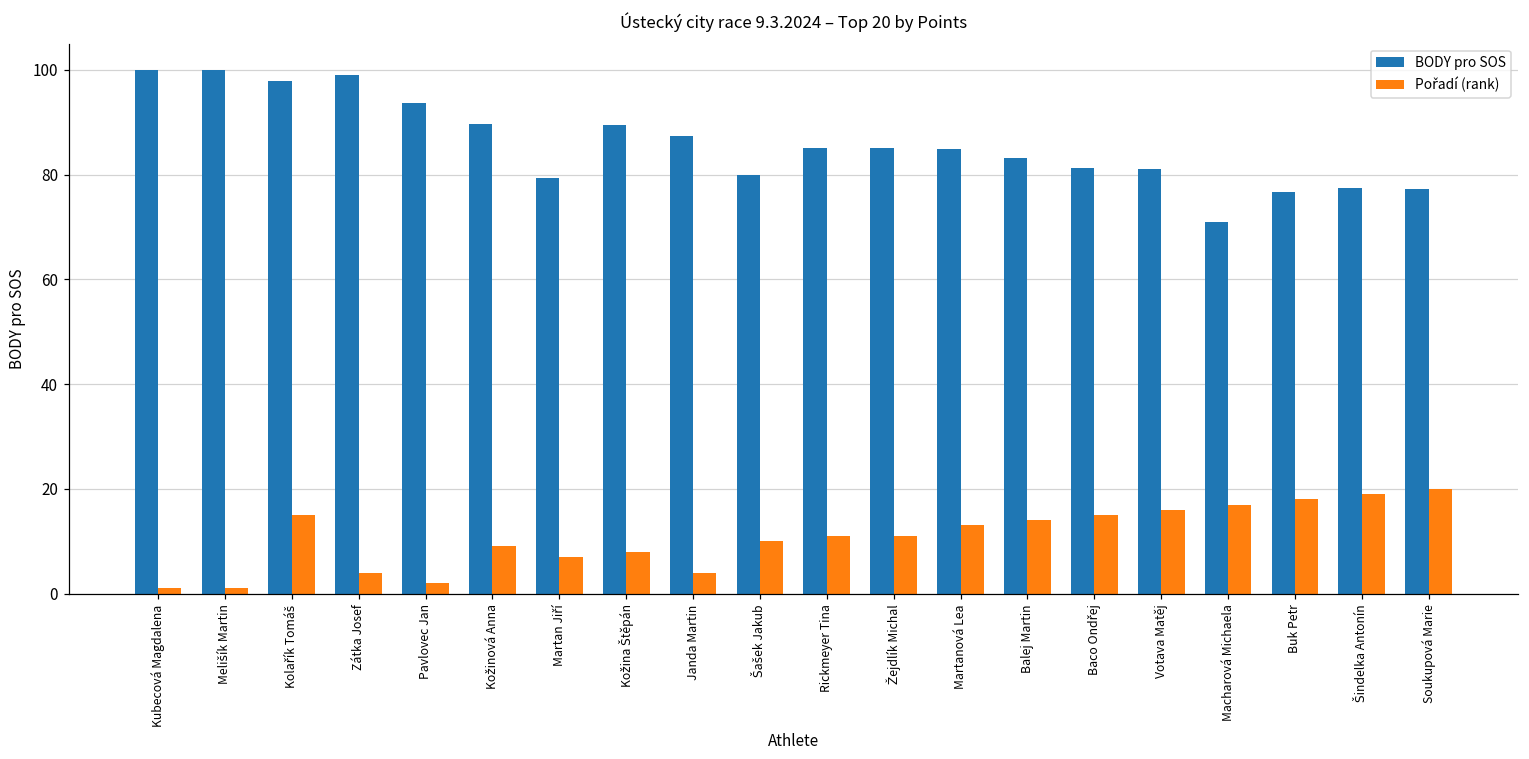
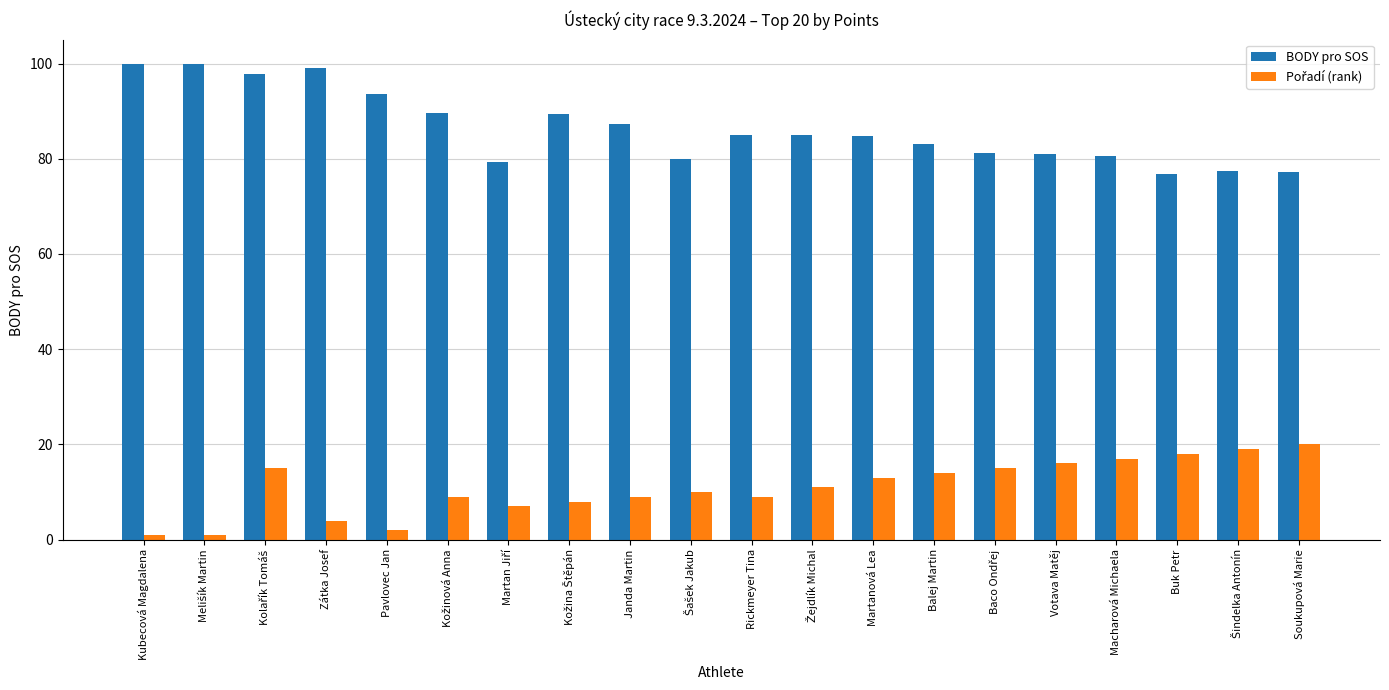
Pořadí (rank), Janda Martin: 4 -> 9
Pořadí (rank), Rickmeyer Tina: 11 -> 9
BODY pro SOS, Macharová Michaela: 71 -> 81
